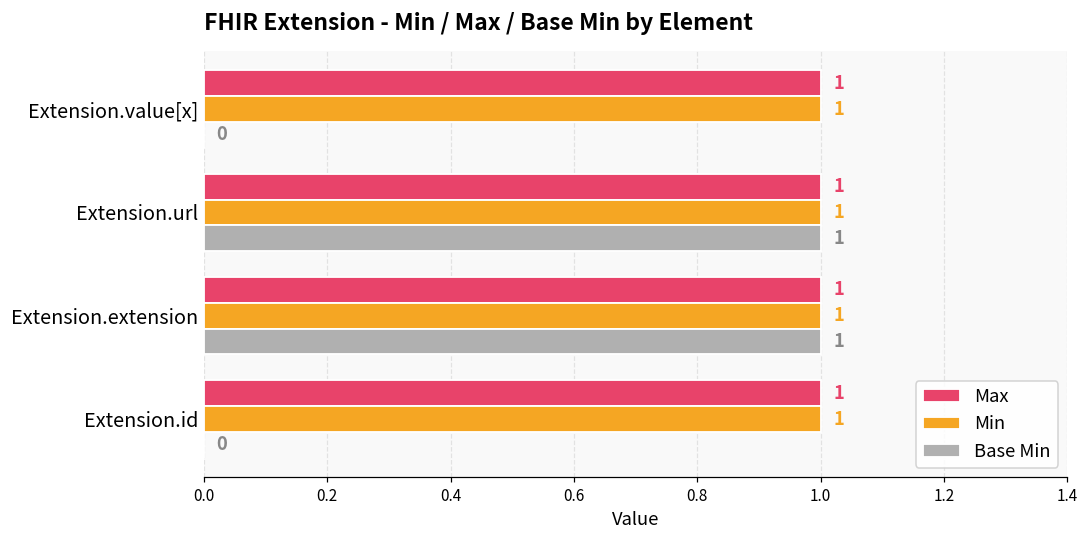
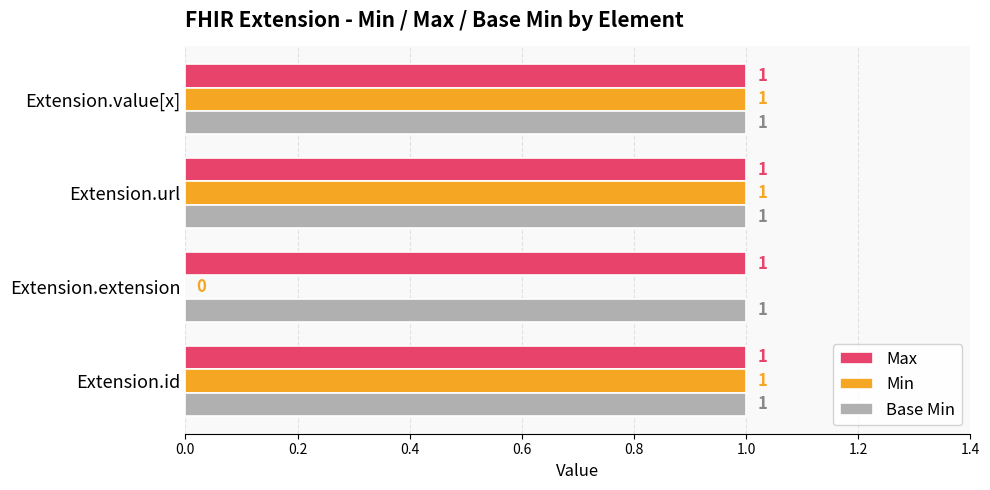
Base Min, Extension.value[x]: 0 -> 1
Min, Extension.extension: 1 -> 0
Base Min, Extension.id: 0 -> 1
